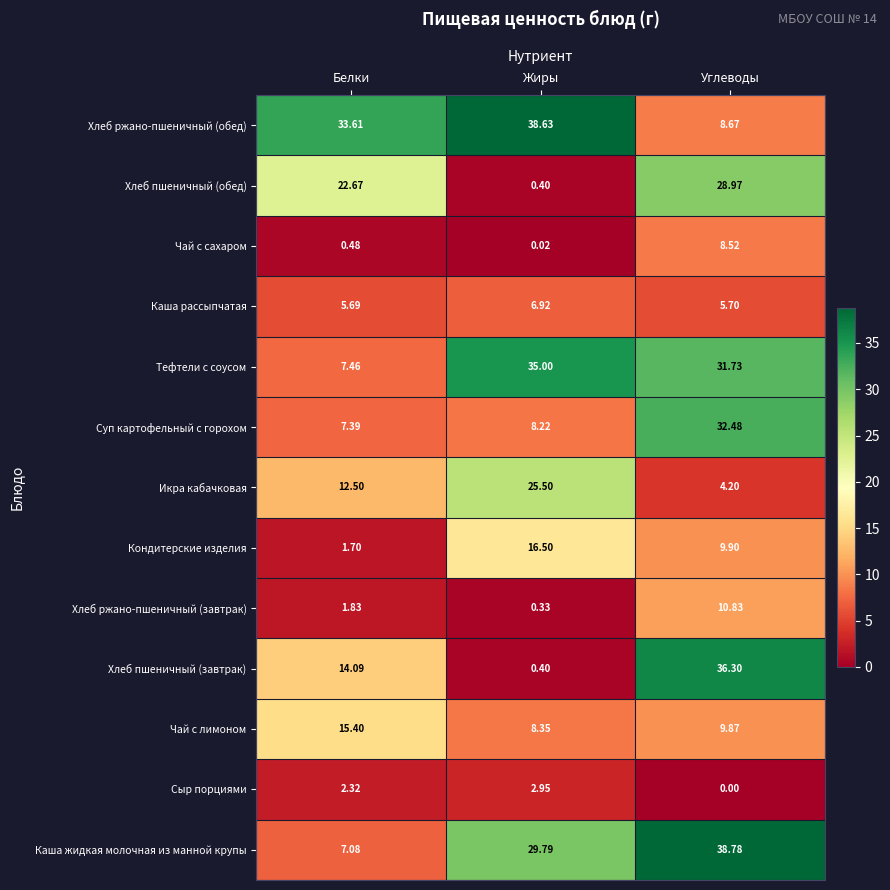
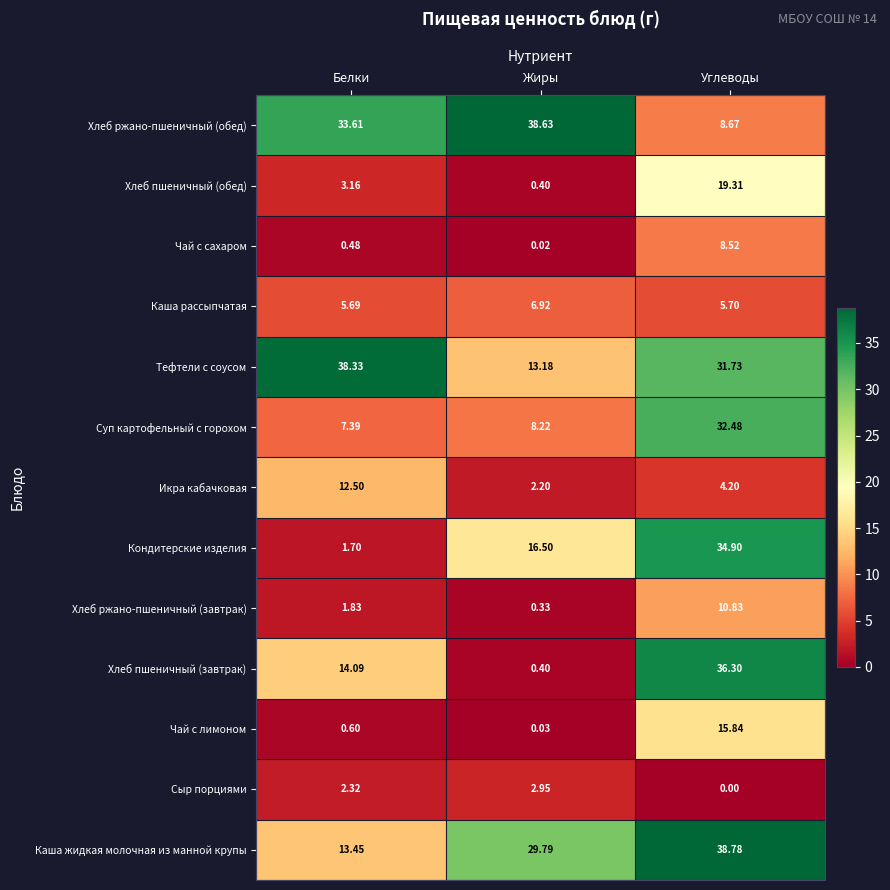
Хлеб пшеничный (обед), Белки: 22.67 -> 3.16
Хлеб пшеничный (обед), Углеводы: 28.97 -> 19.31
Тефтели с соусом, Белки: 7.46 -> 38.33
Тефтели с соусом, Жиры: 35.00 -> 13.18
Икра кабачковая, Жиры: 25.50 -> 2.20
Кондитерские изделия, Углеводы: 9.90 -> 34.90
Чай с лимоном, Белки: 15.40 -> 0.60
Чай с лимоном, Жиры: 8.35 -> 0.03
Чай с лимоном, Углеводы: 9.87 -> 15.84
Каша жидкая молочная из манной крупы, Белки: 7.08 -> 13.45
